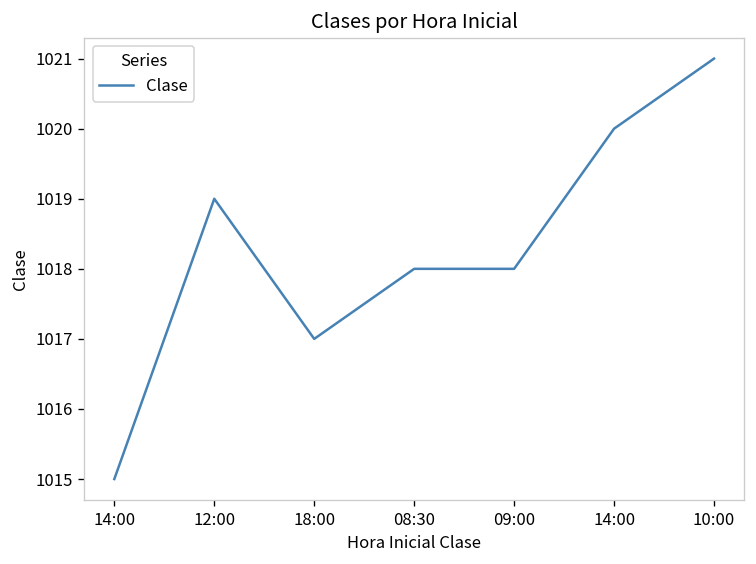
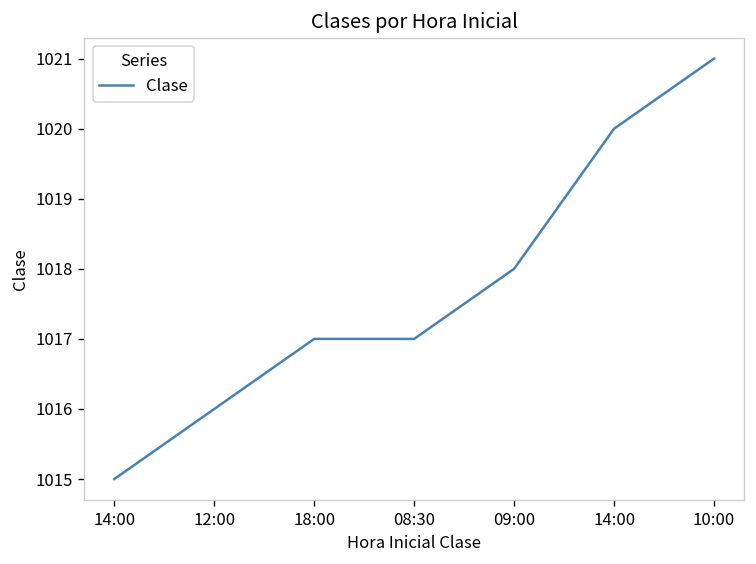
12:00: 1019 -> 1016
08:30: 1018 -> 1017
